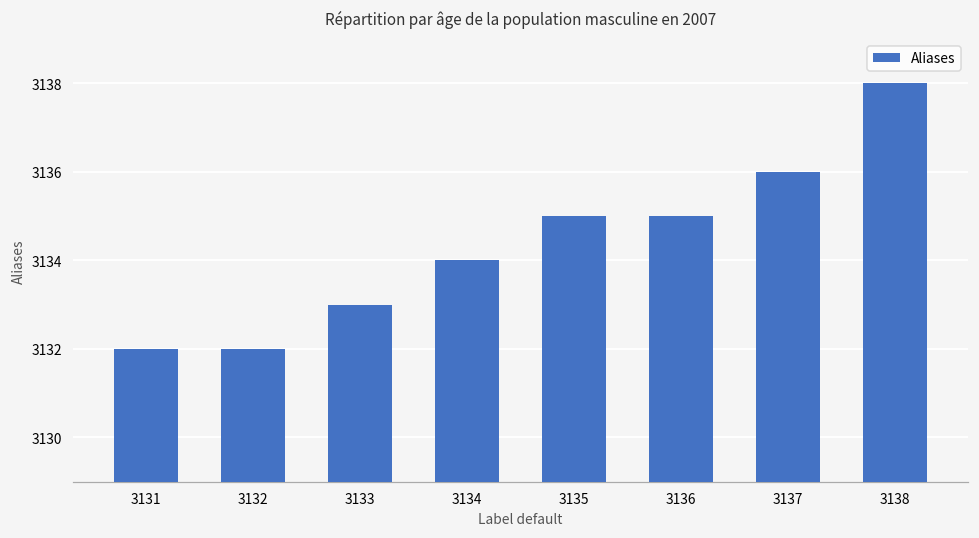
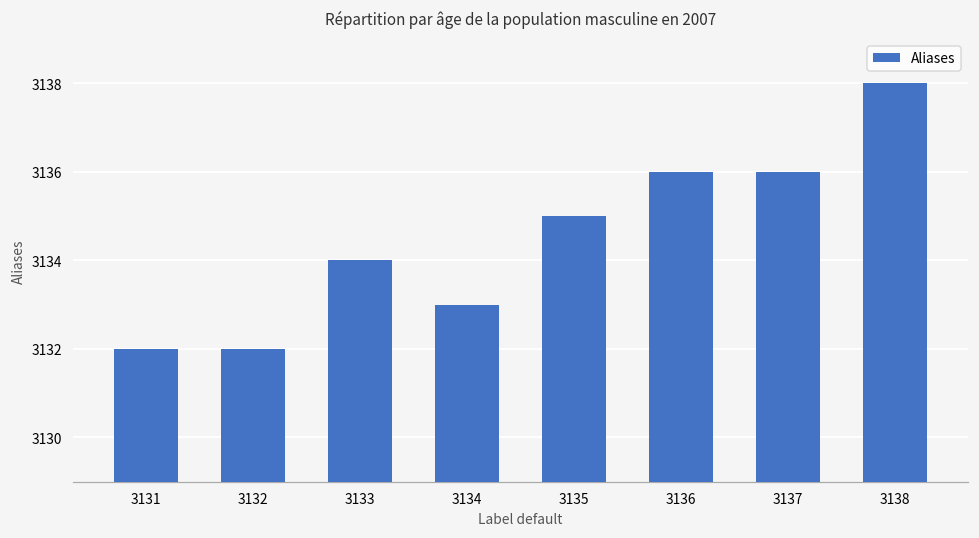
3133: 3133 -> 3134
3134: 3134 -> 3133
3136: 3135 -> 3136
